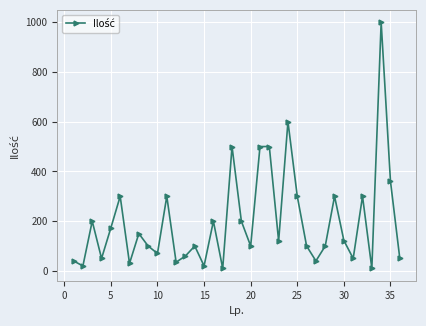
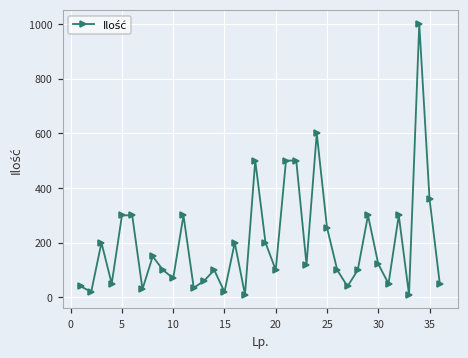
5: 170 -> 300
25: 300 -> 260
